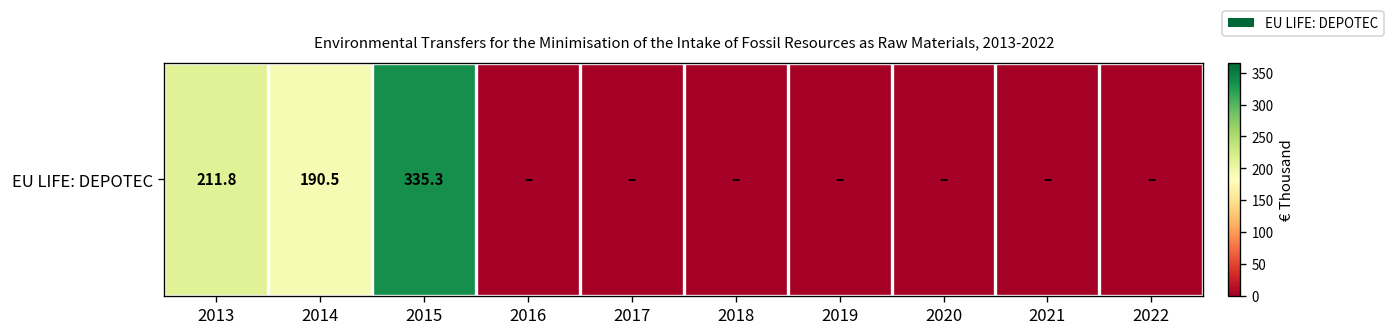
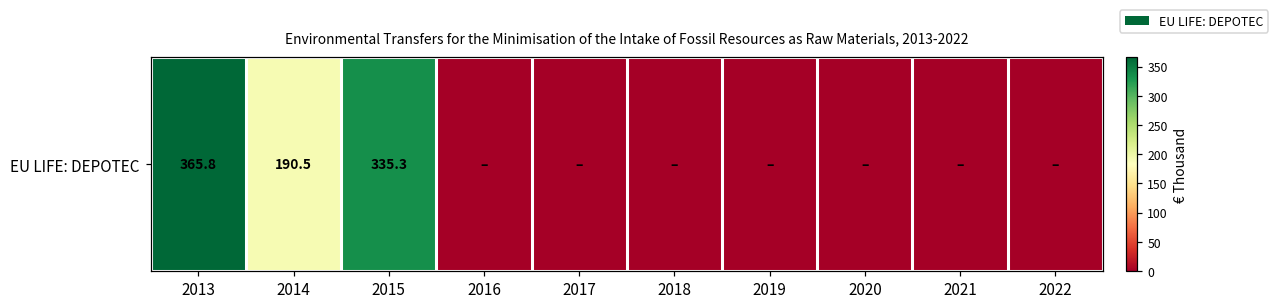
EU LIFE: DEPOTEC, 2013: 211.8 -> 365.8
